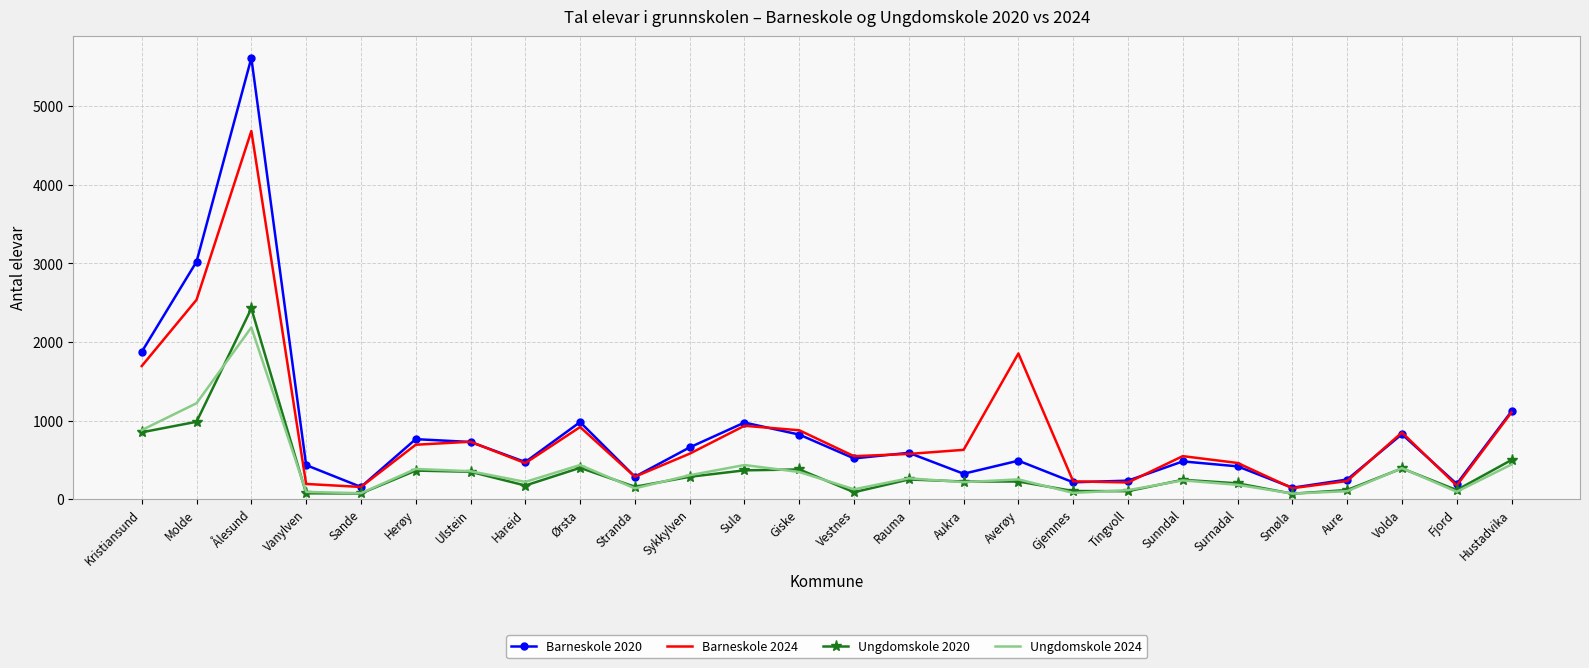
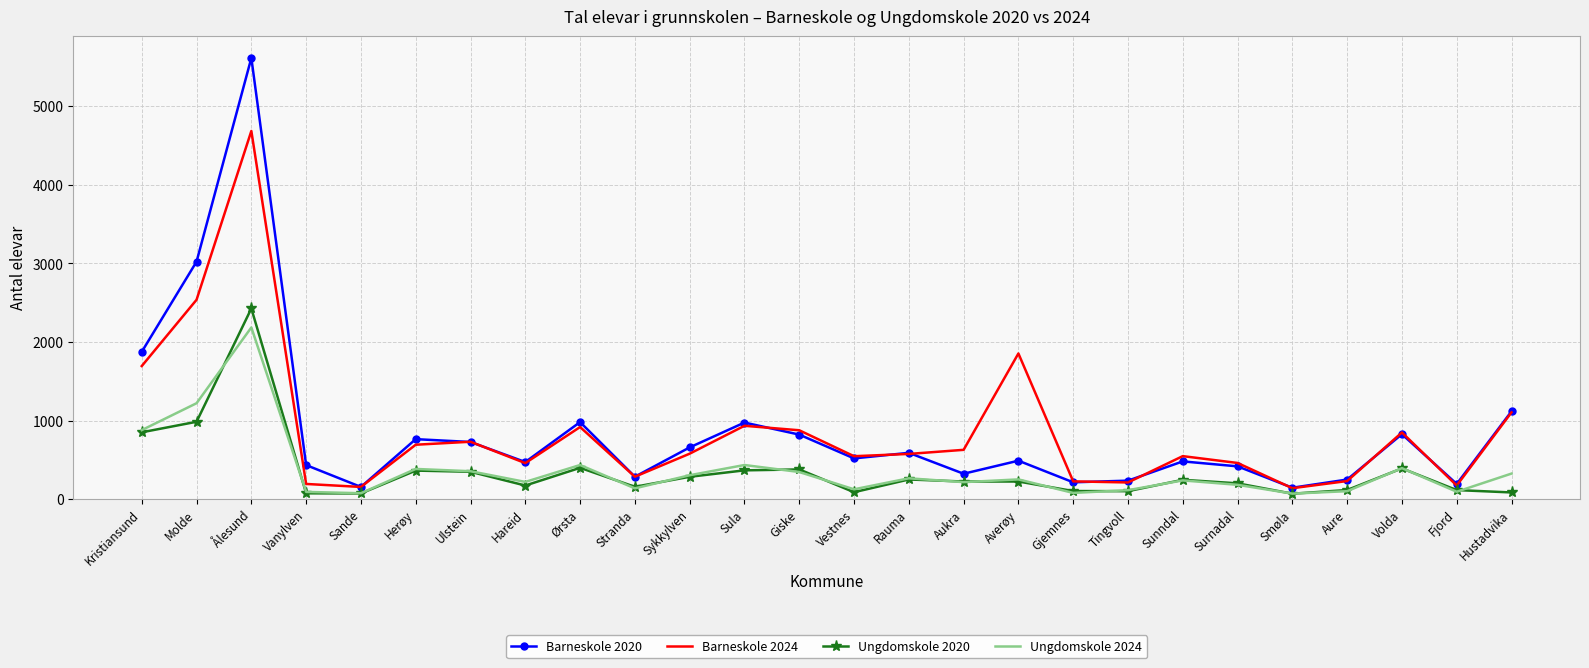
Ungdomskole 2020, Hustadvika: 500 -> 100
Ungdomskole 2024, Hustadvika: 400 -> 300
